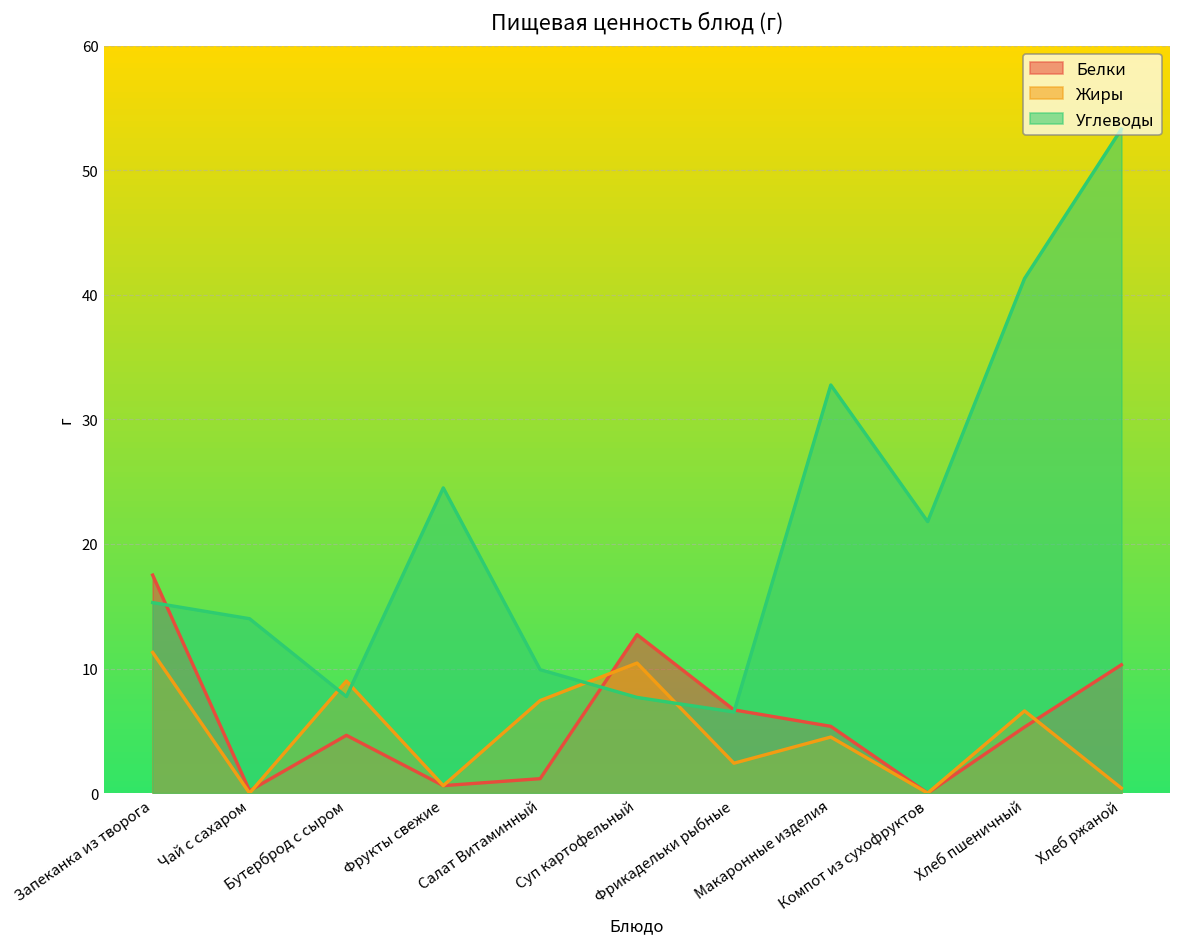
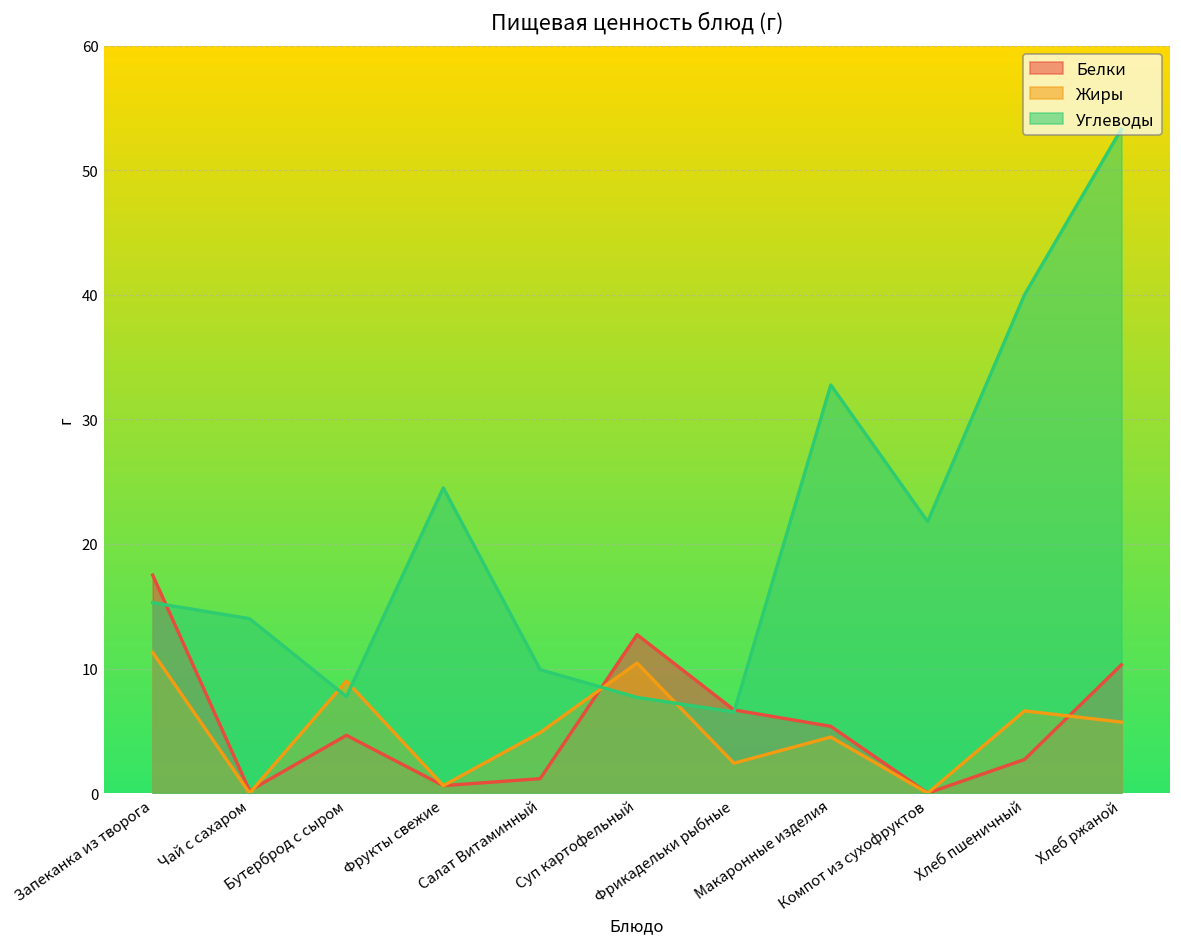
Жиры, Салат Витаминный: 7.4 -> 4.9
Белки, Хлеб пшеничный: 5.3 -> 2.7
Углеводы, Хлеб пшеничный: 41.3 -> 40.0
Жиры, Хлеб ржаной: 0.4 -> 5.7
